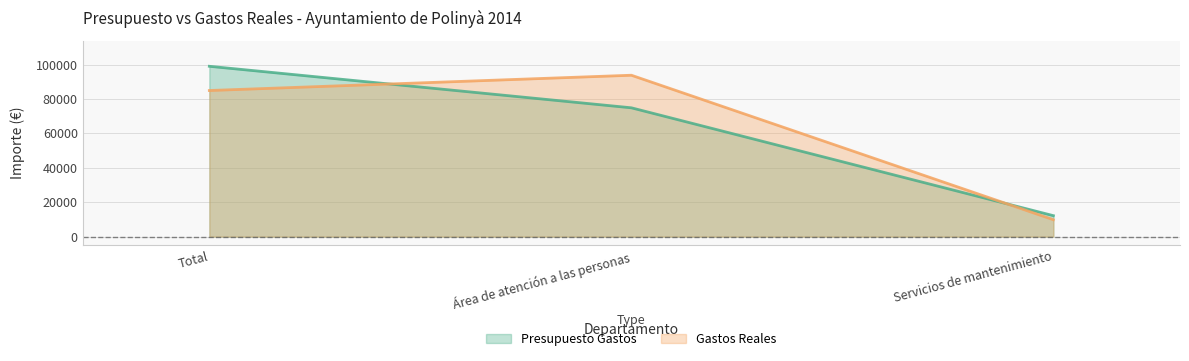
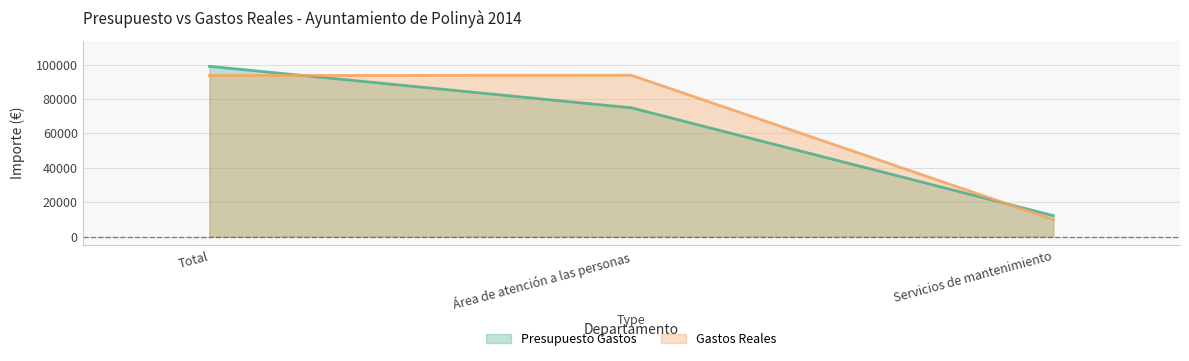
Gastos Reales, Total: 85000 -> 94000
